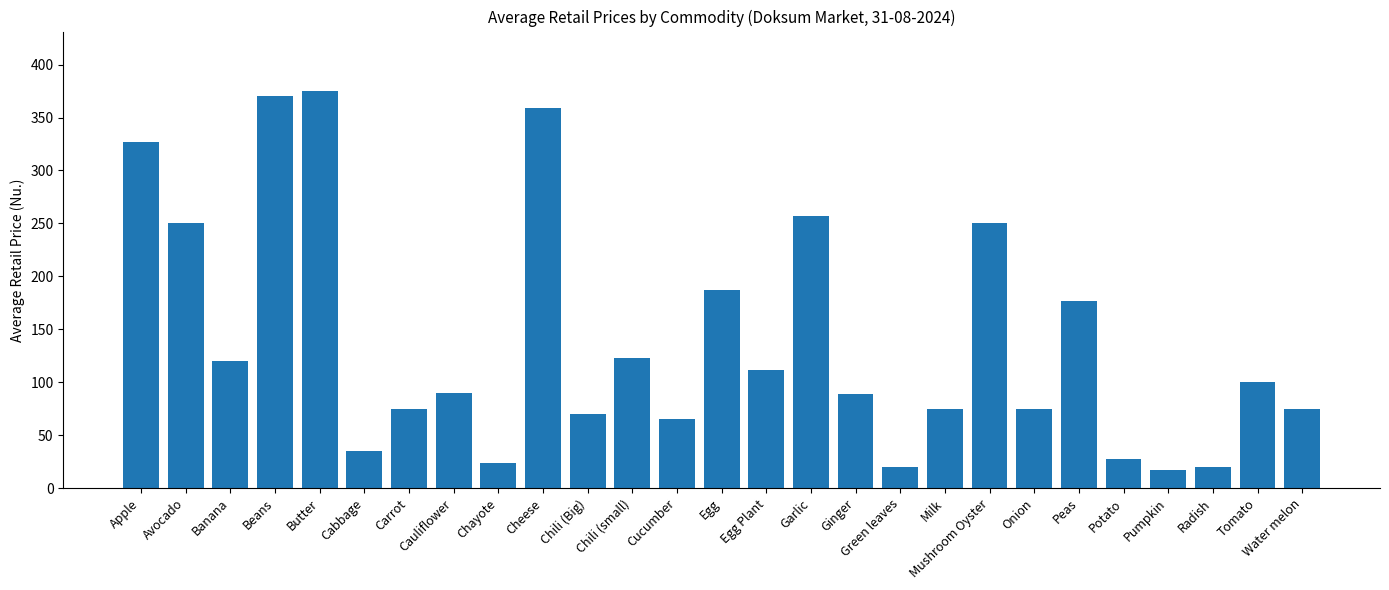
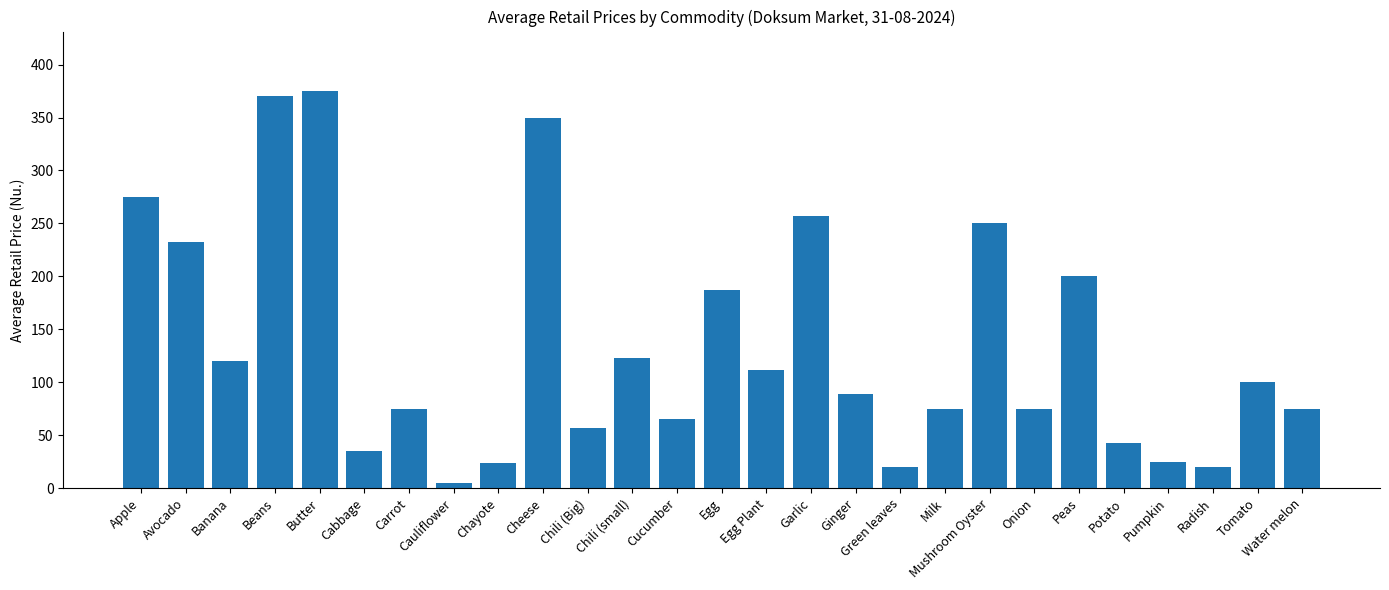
Apple: 327 -> 275
Avocado: 250 -> 232
Cauliflower: 90 -> 5
Cheese: 359 -> 350
Chili (Big): 70 -> 57
Peas: 177 -> 200
Potato: 28 -> 43
Pumpkin: 17 -> 25
